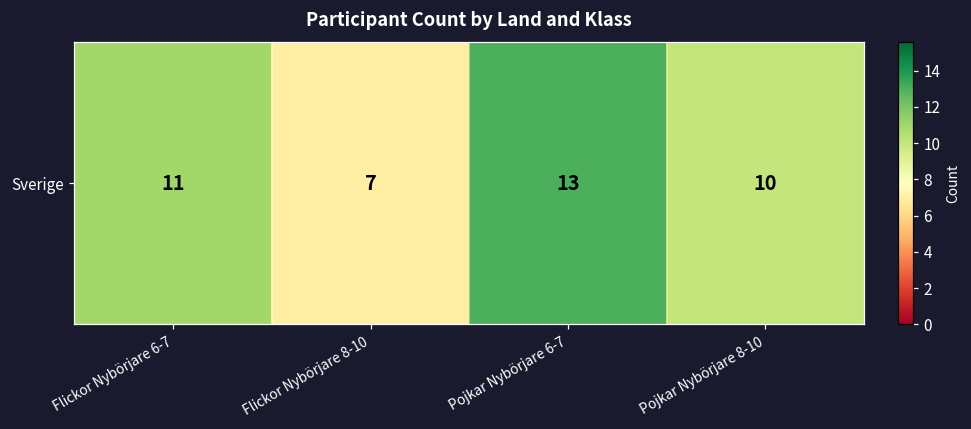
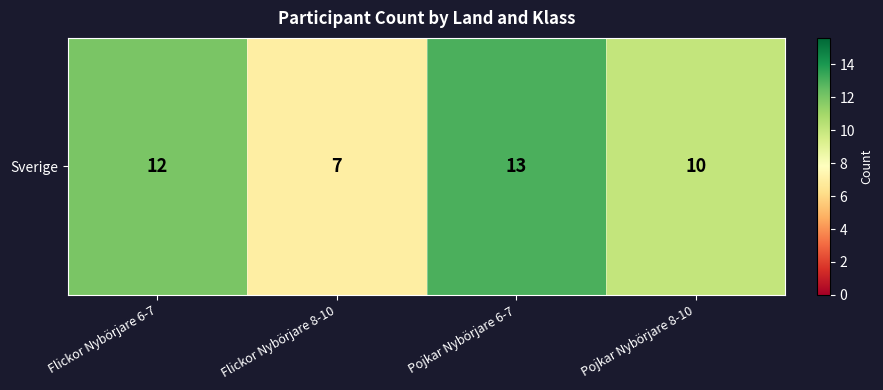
Sverige, Flickor Nybörjare 6-7: 11 -> 12
